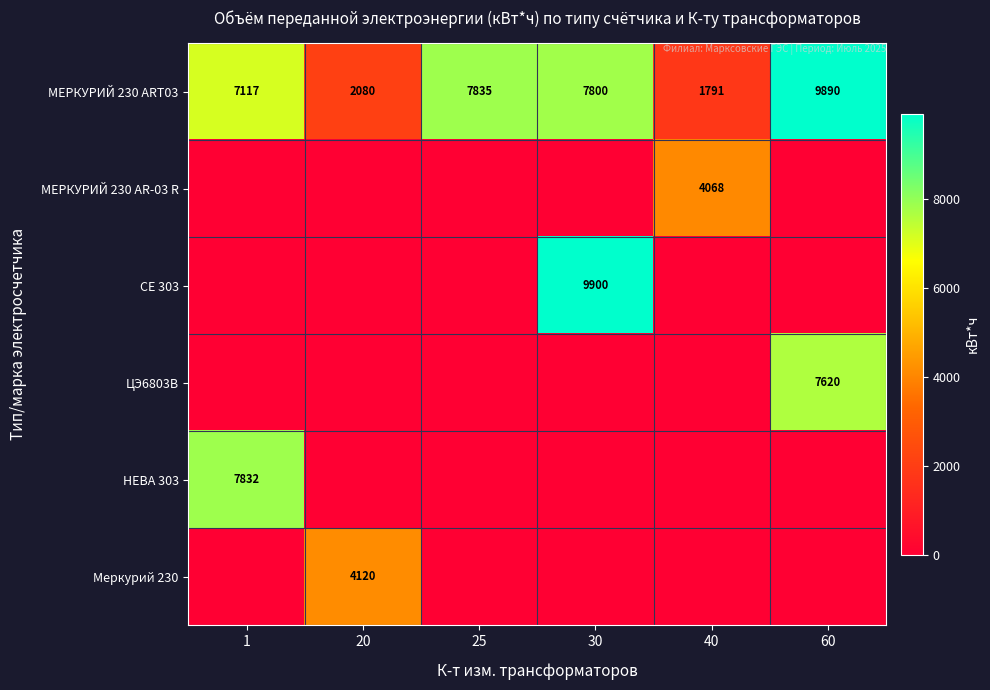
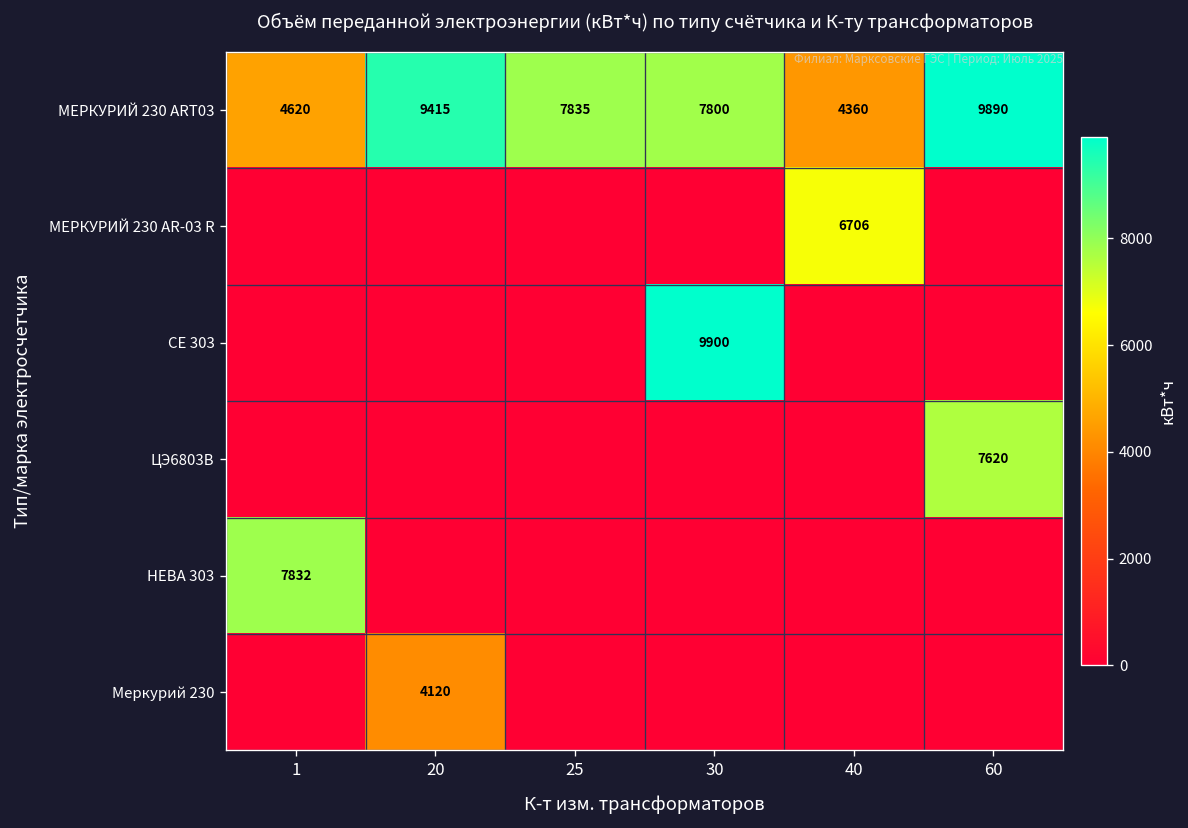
МЕРКУРИЙ 230 ART03, 1: 7117 -> 4620
МЕРКУРИЙ 230 ART03, 20: 2080 -> 9415
МЕРКУРИЙ 230 ART03, 40: 1791 -> 4360
МЕРКУРИЙ 230 AR-03 R, 40: 4068 -> 6706
